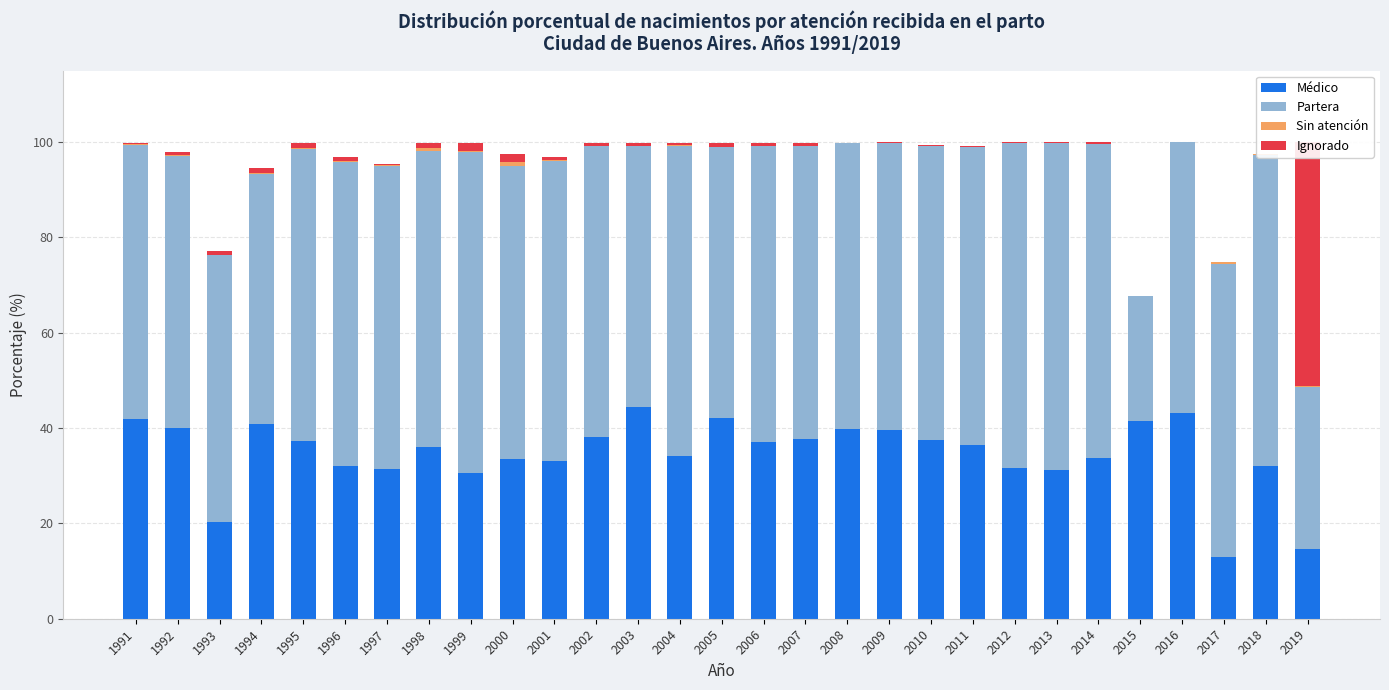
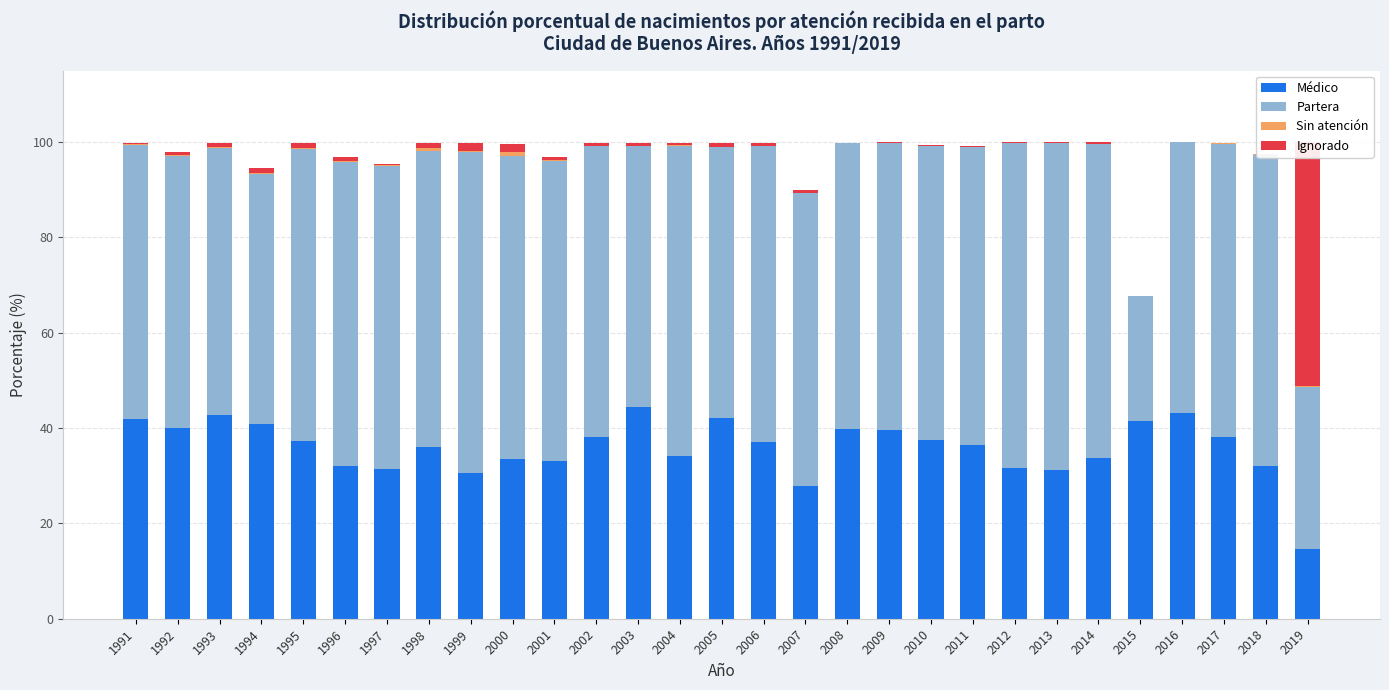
Médico, 1993: 20 -> 43
Partera, 2000: 62 -> 64
Médico, 2007: 38 -> 28
Médico, 2017: 13 -> 38
